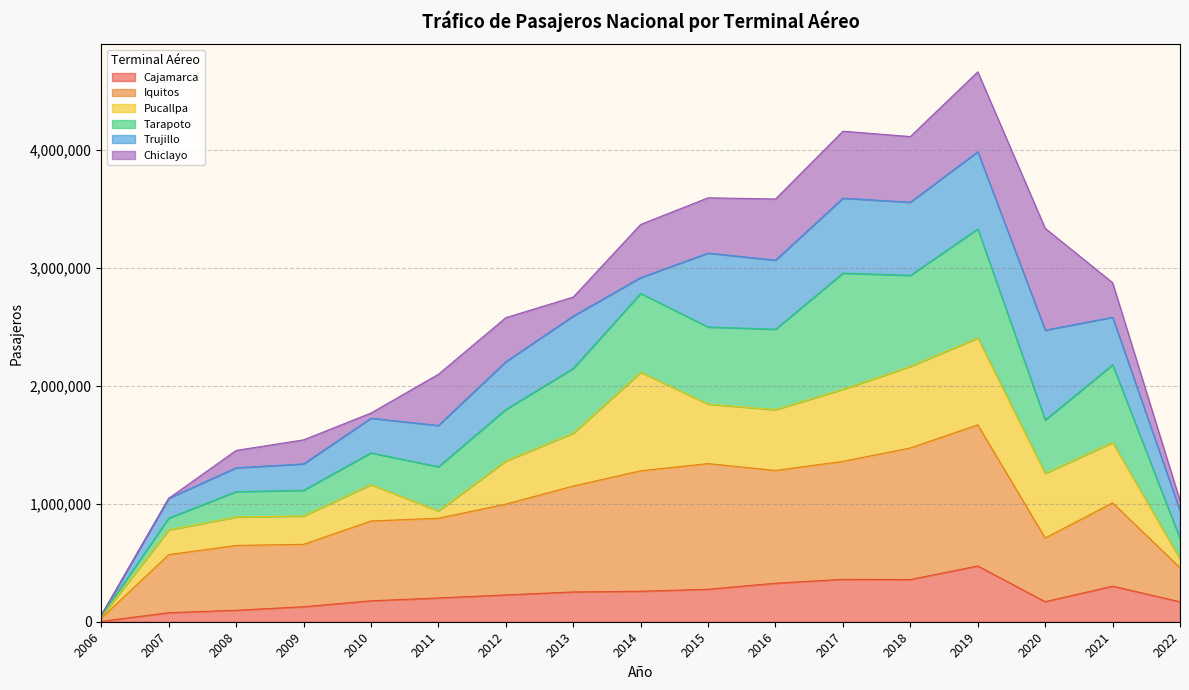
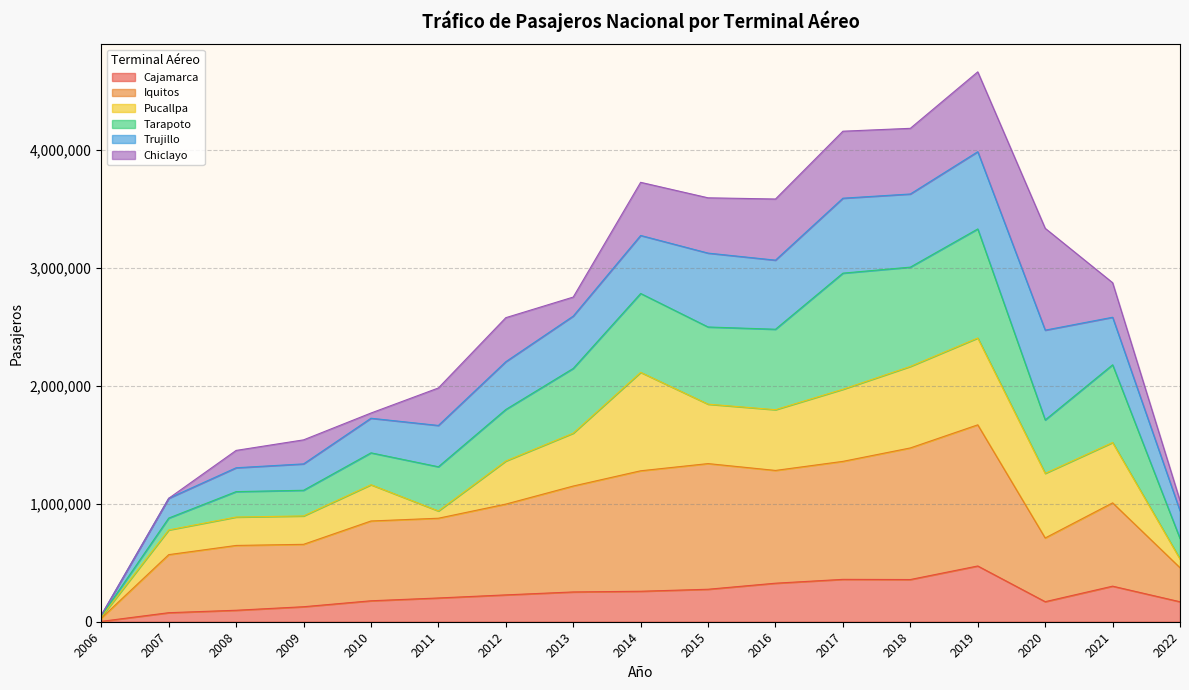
Chiclayo, 2011: 430,000 -> 320,000
Trujillo, 2014: 130,000 -> 490,000
Tarapoto, 2018: 770,000 -> 840,000
